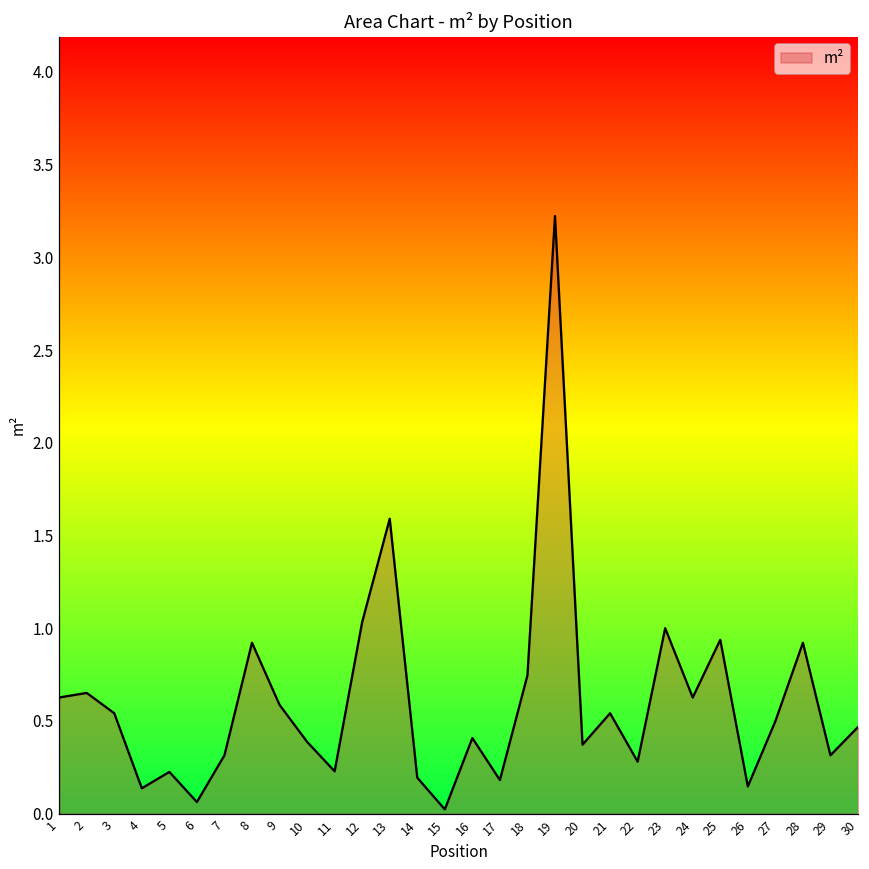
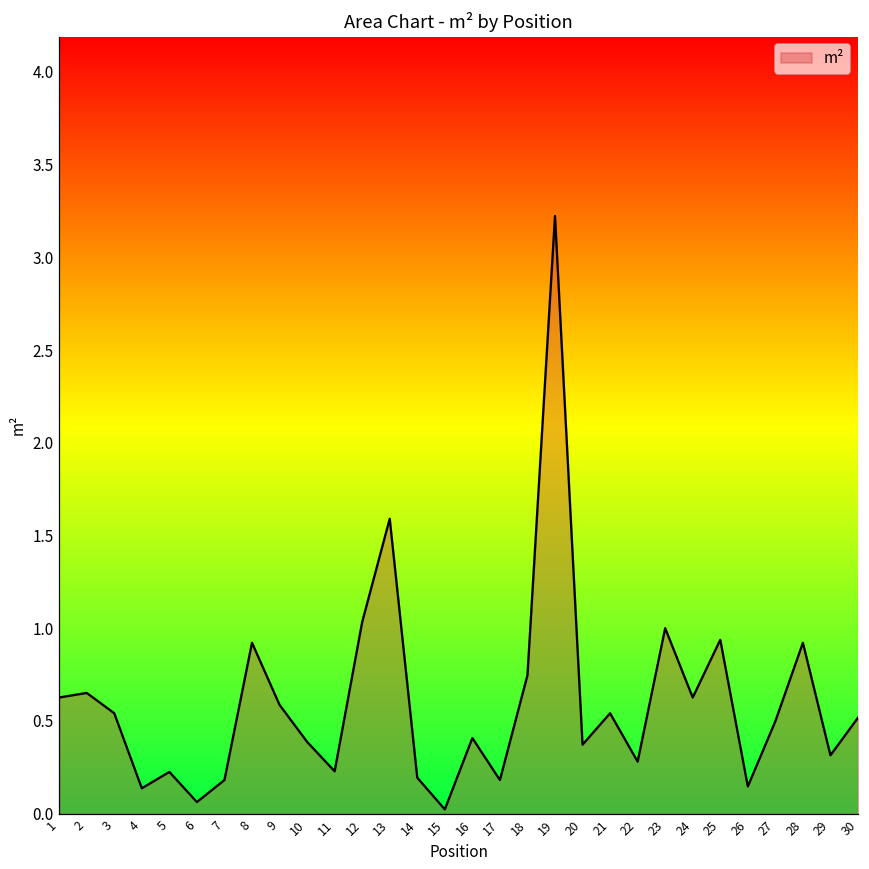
7: 0.31 -> 0.18
30: 0.47 -> 0.52
